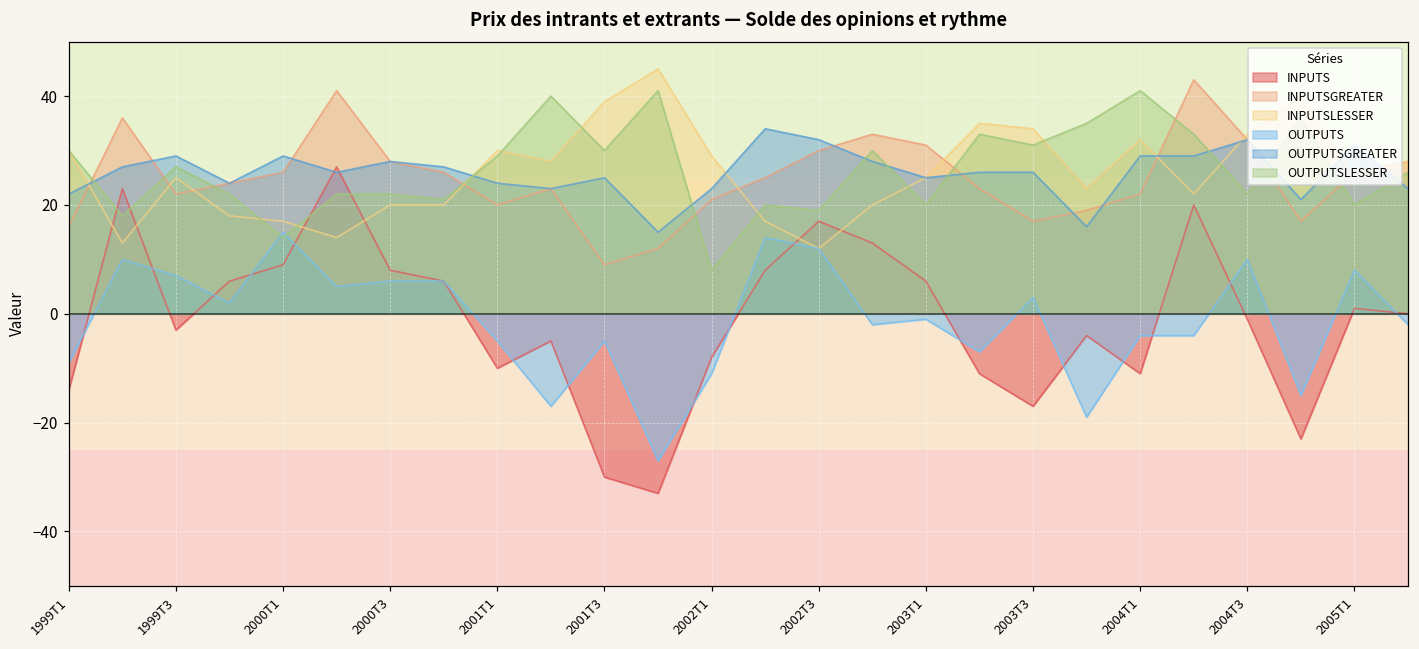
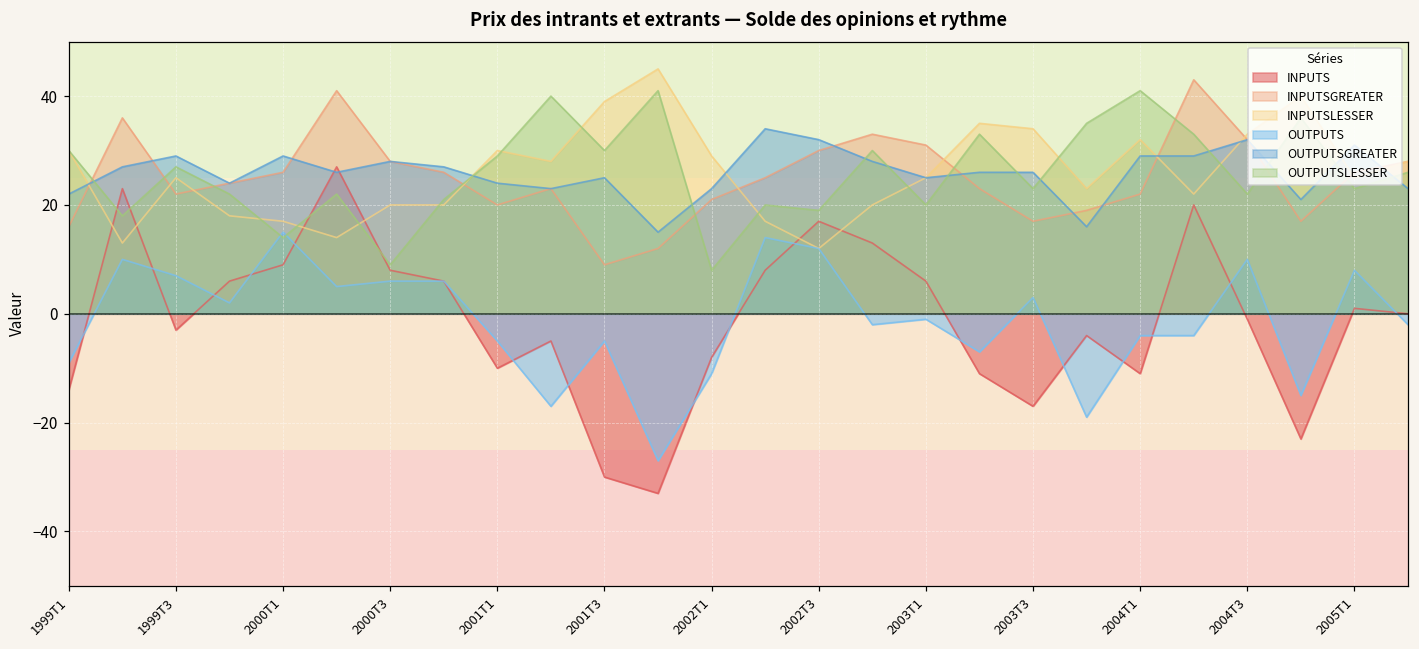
OUTPUTSLESSER, 2000T3: 22 -> 9
OUTPUTSLESSER, 2003T3: 31 -> 23
OUTPUTSLESSER, 2005T1: 20 -> 23
